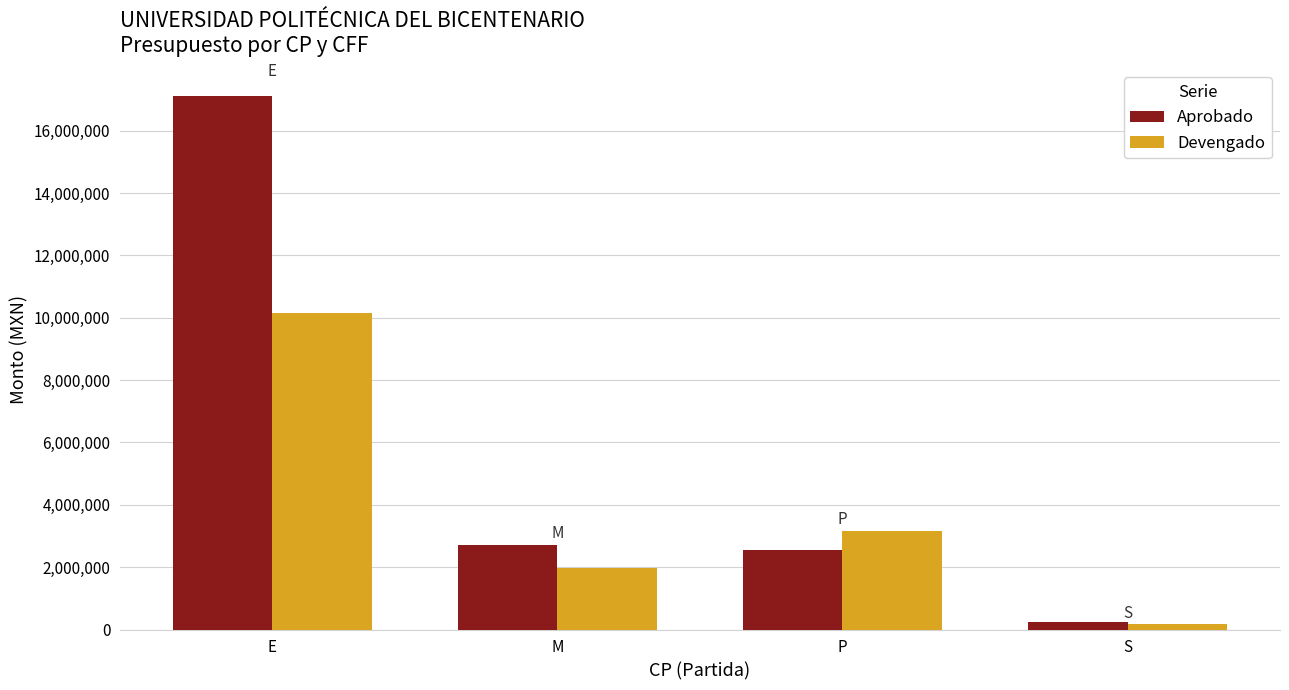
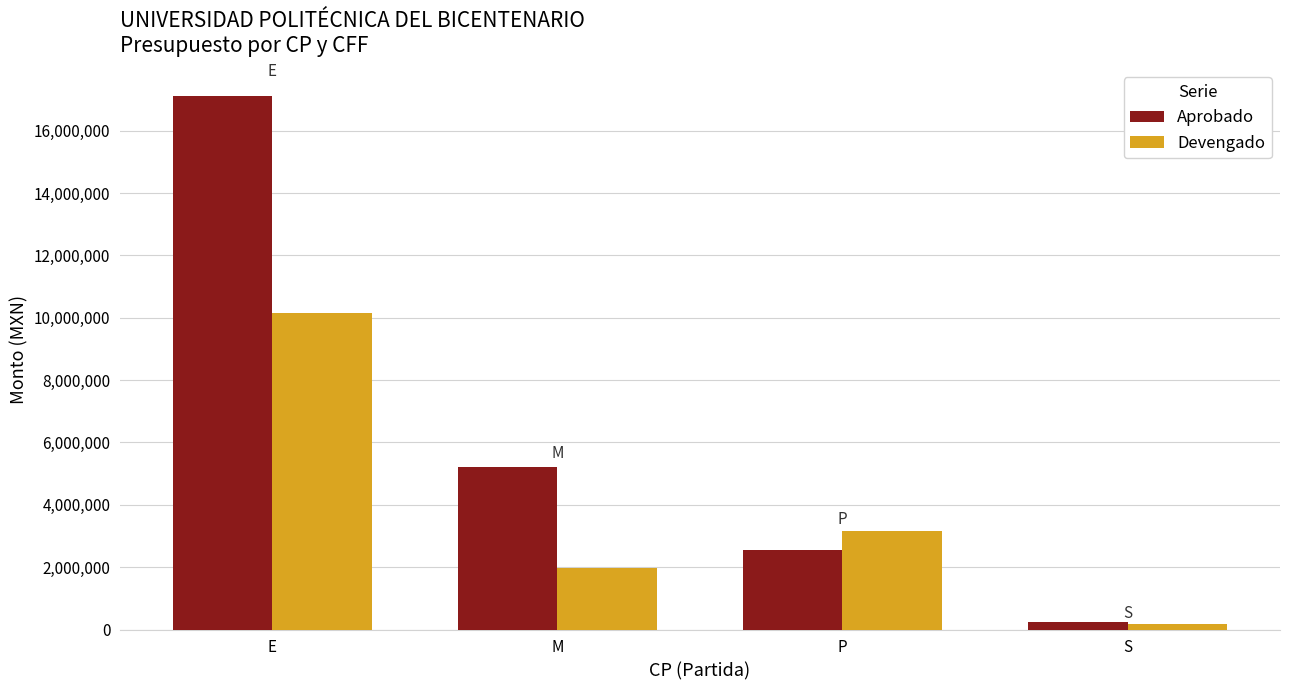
Aprobado, M: 2,700,000 -> 5,200,000
